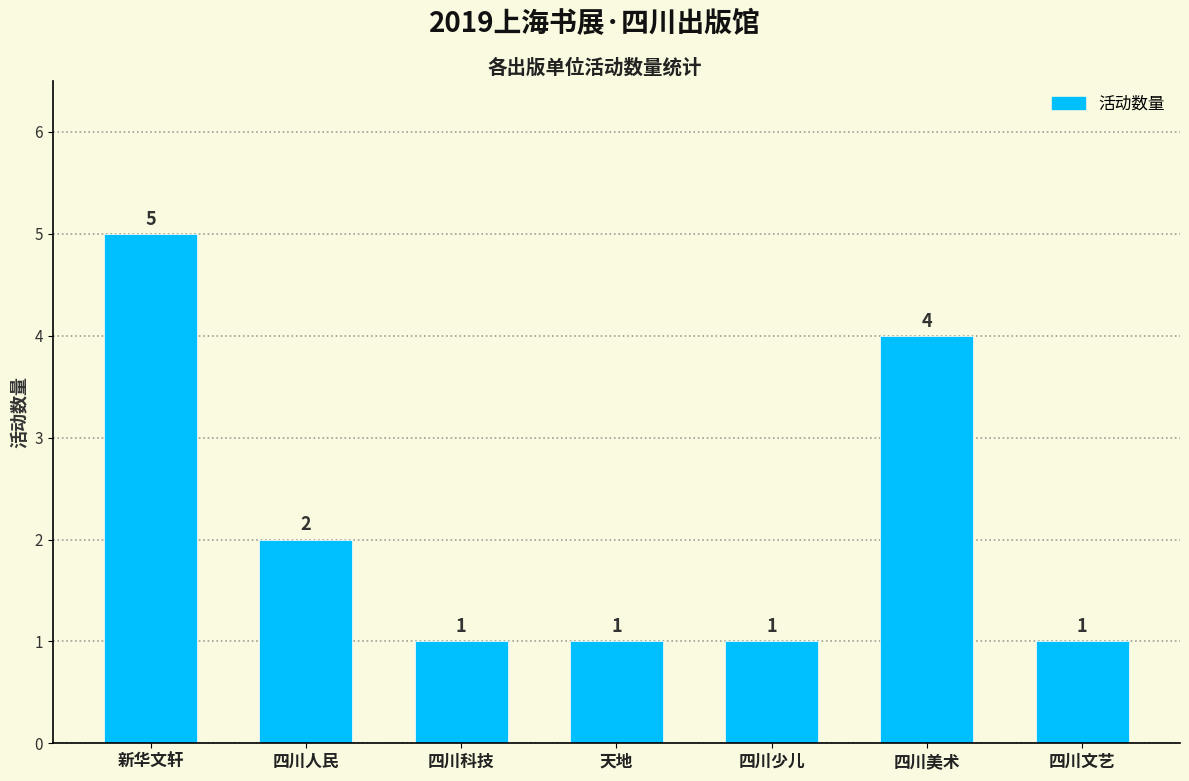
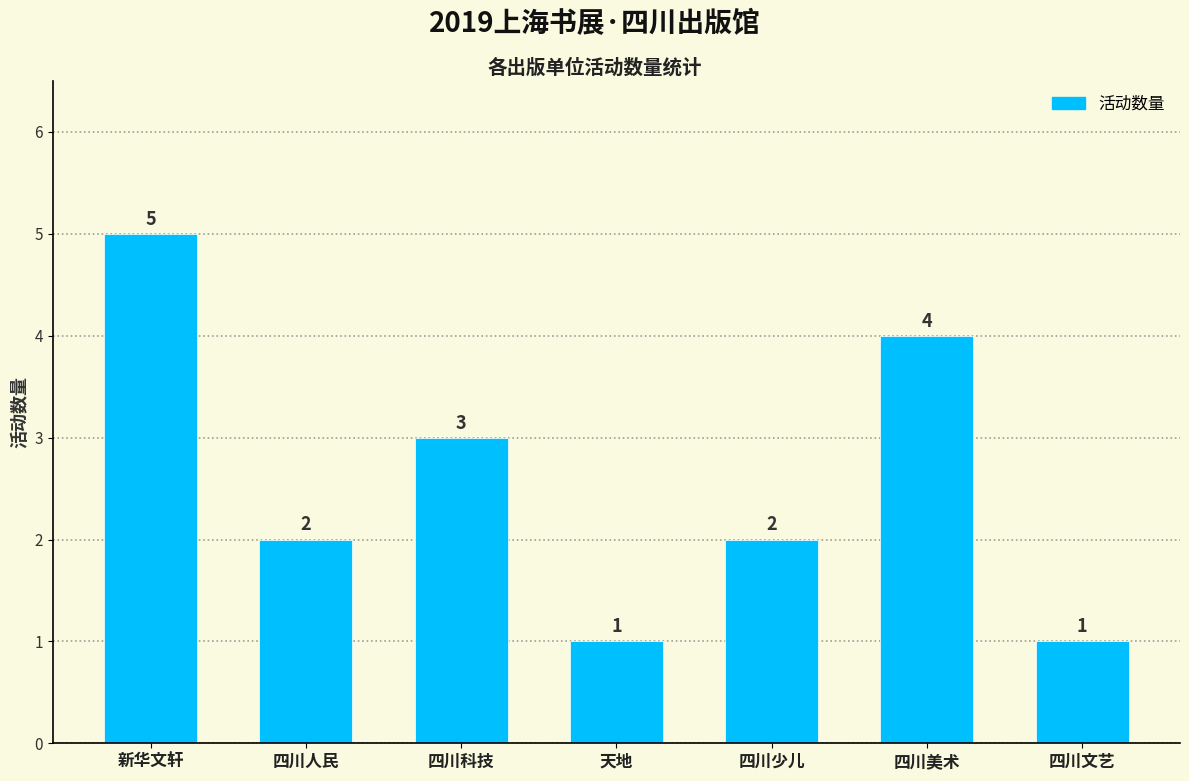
四川科技: 1 -> 3
四川少儿: 1 -> 2
